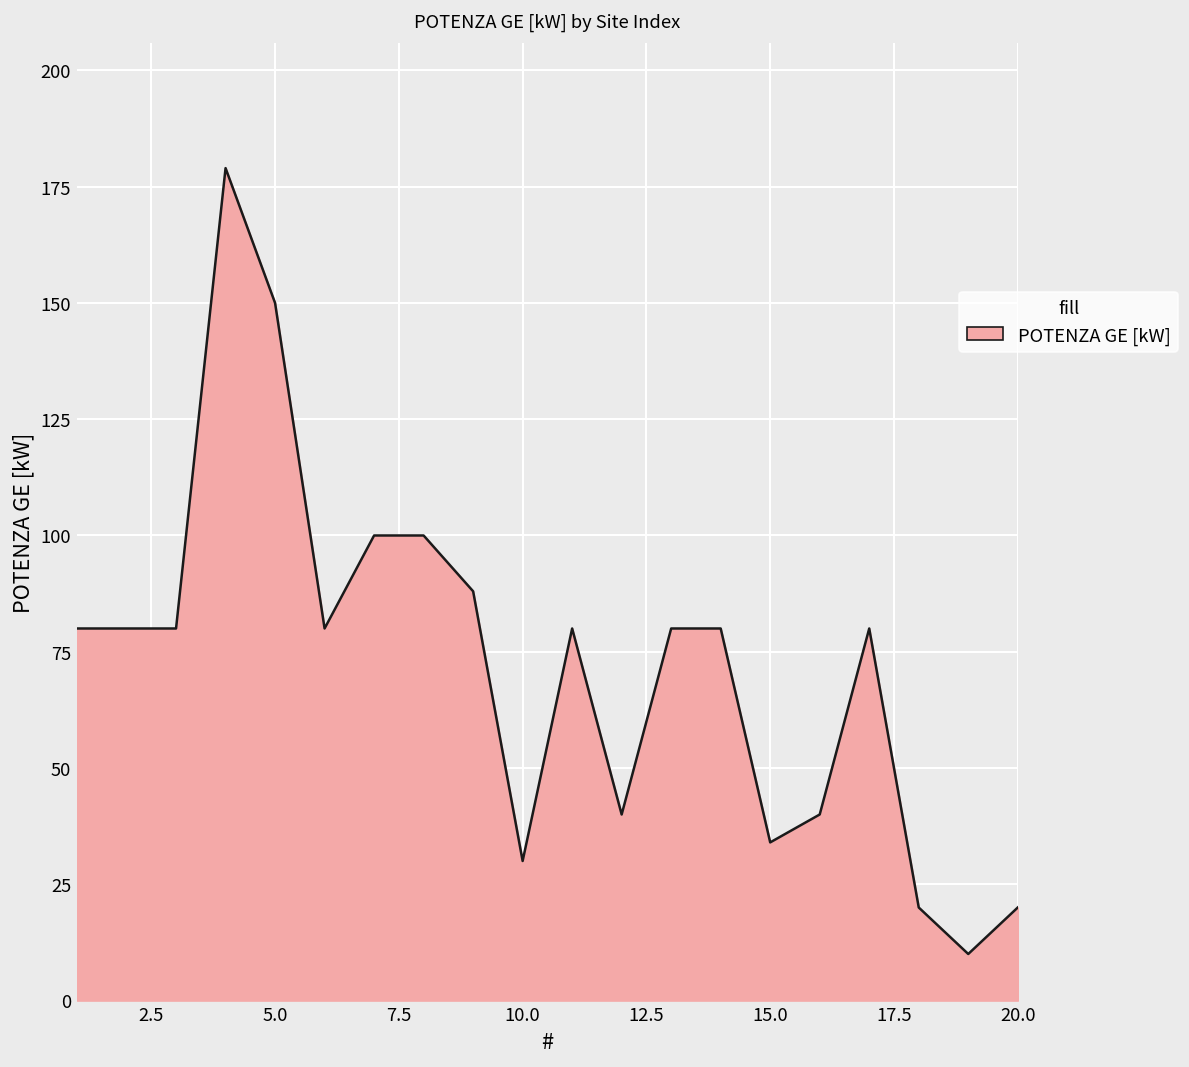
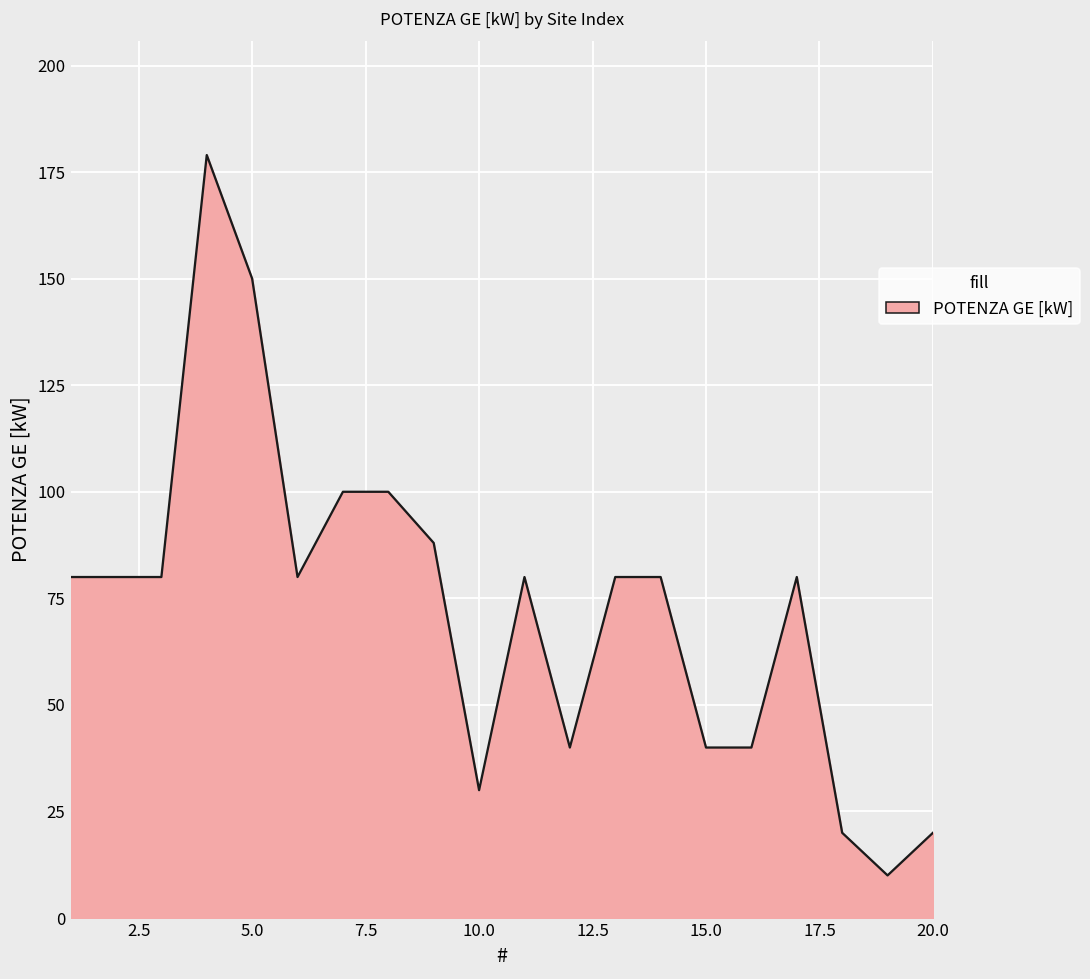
15.0: 34 -> 40
